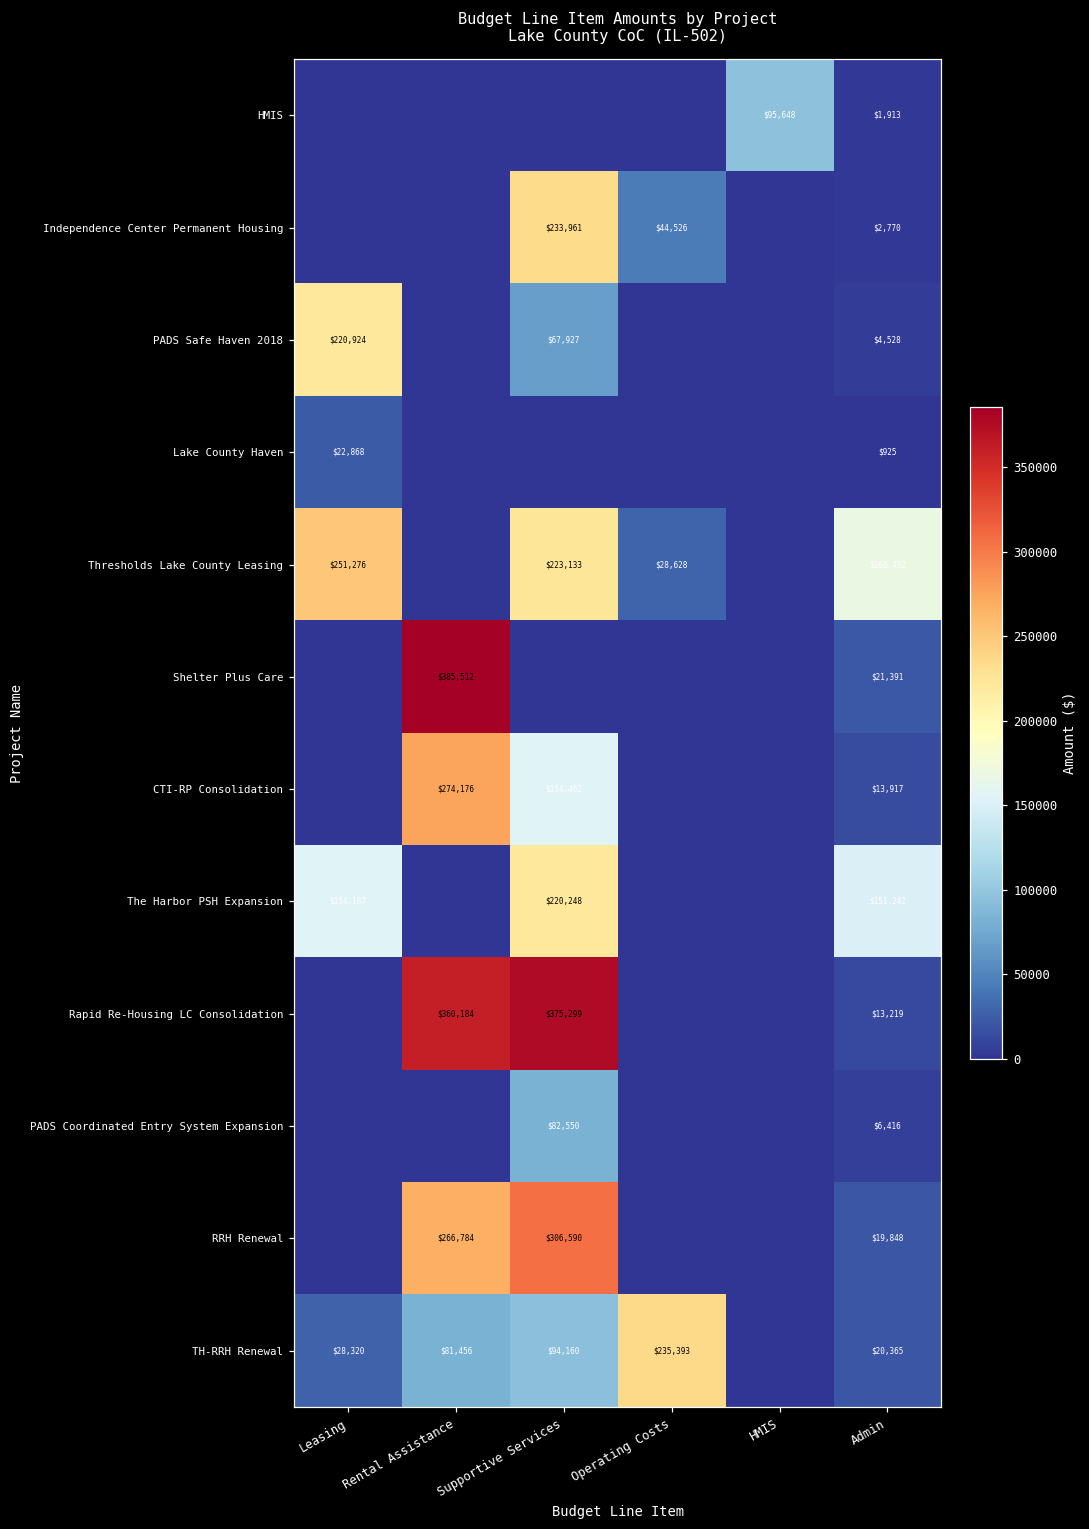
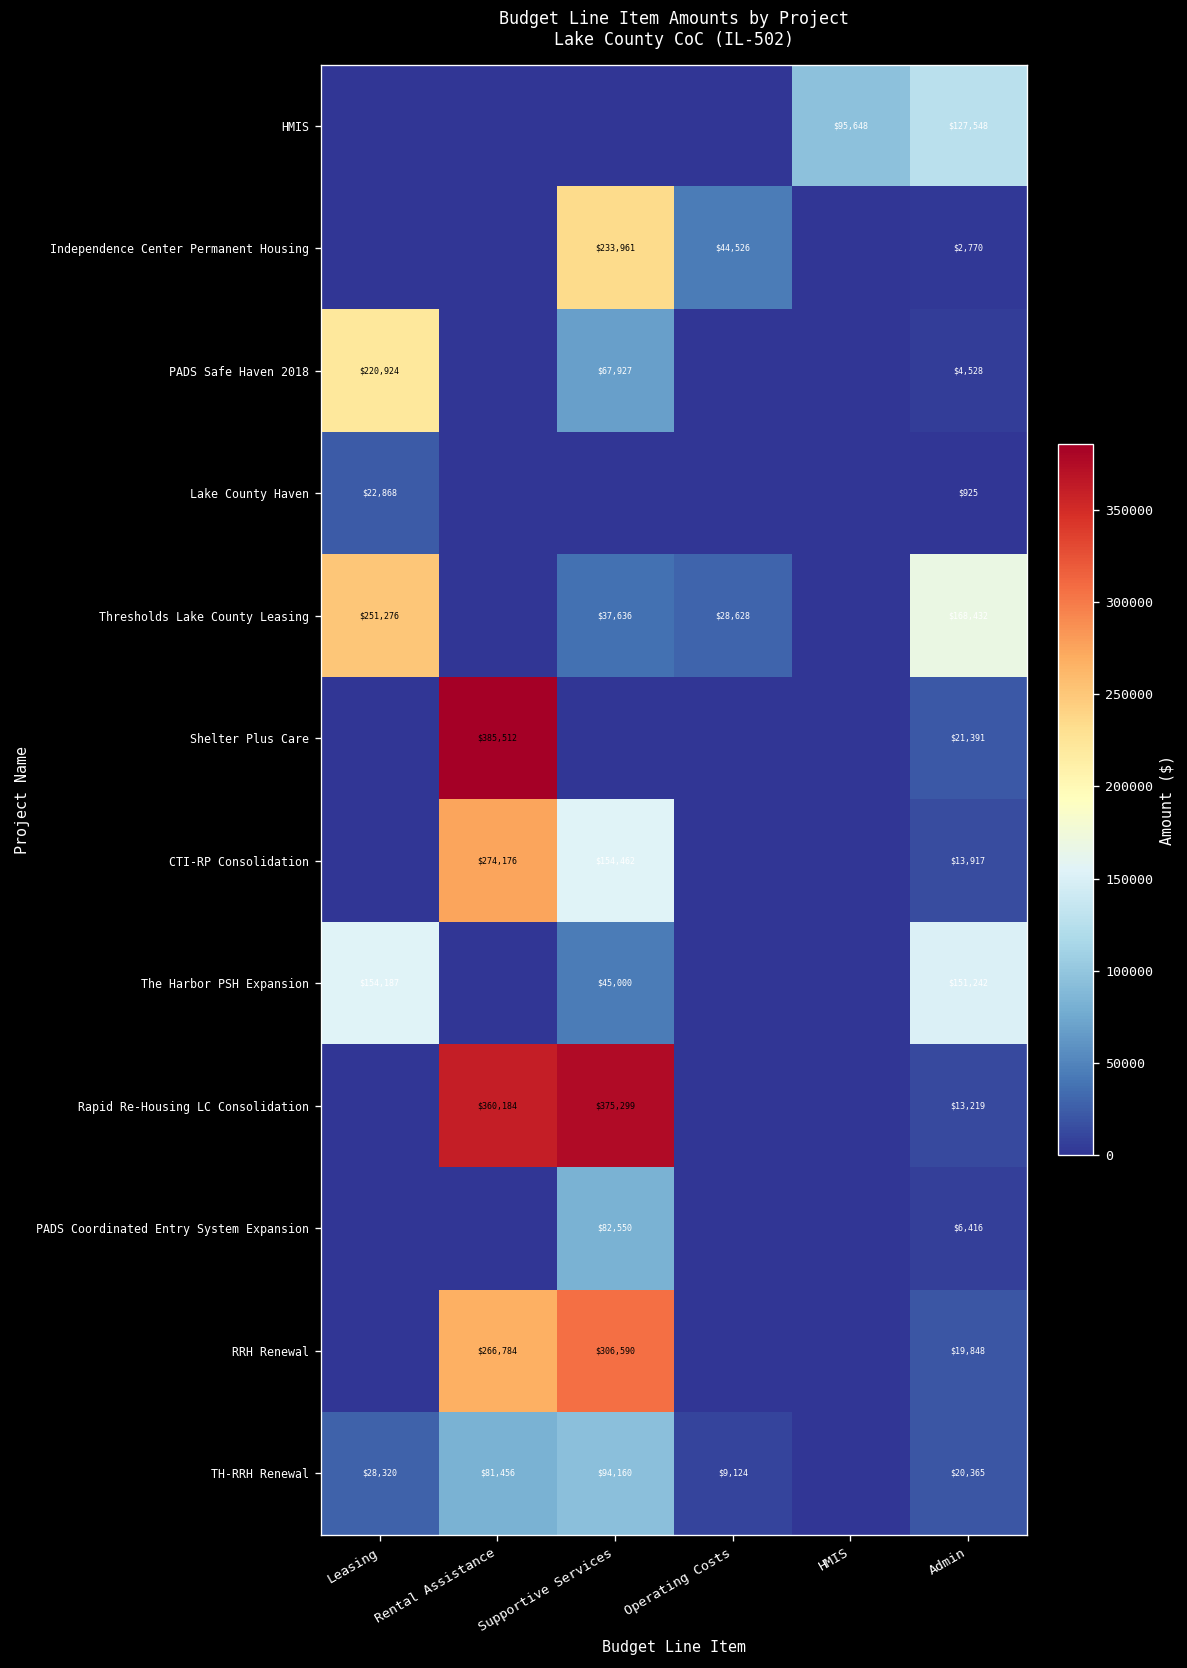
HMIS, Admin: $1,913 -> $127,548
Thresholds Lake County Leasing, Supportive Services: $223,133 -> $37,636
The Harbor PSH Expansion, Supportive Services: $220,248 -> $45,000
TH-RRH Renewal, Operating Costs: $235,393 -> $9,124
